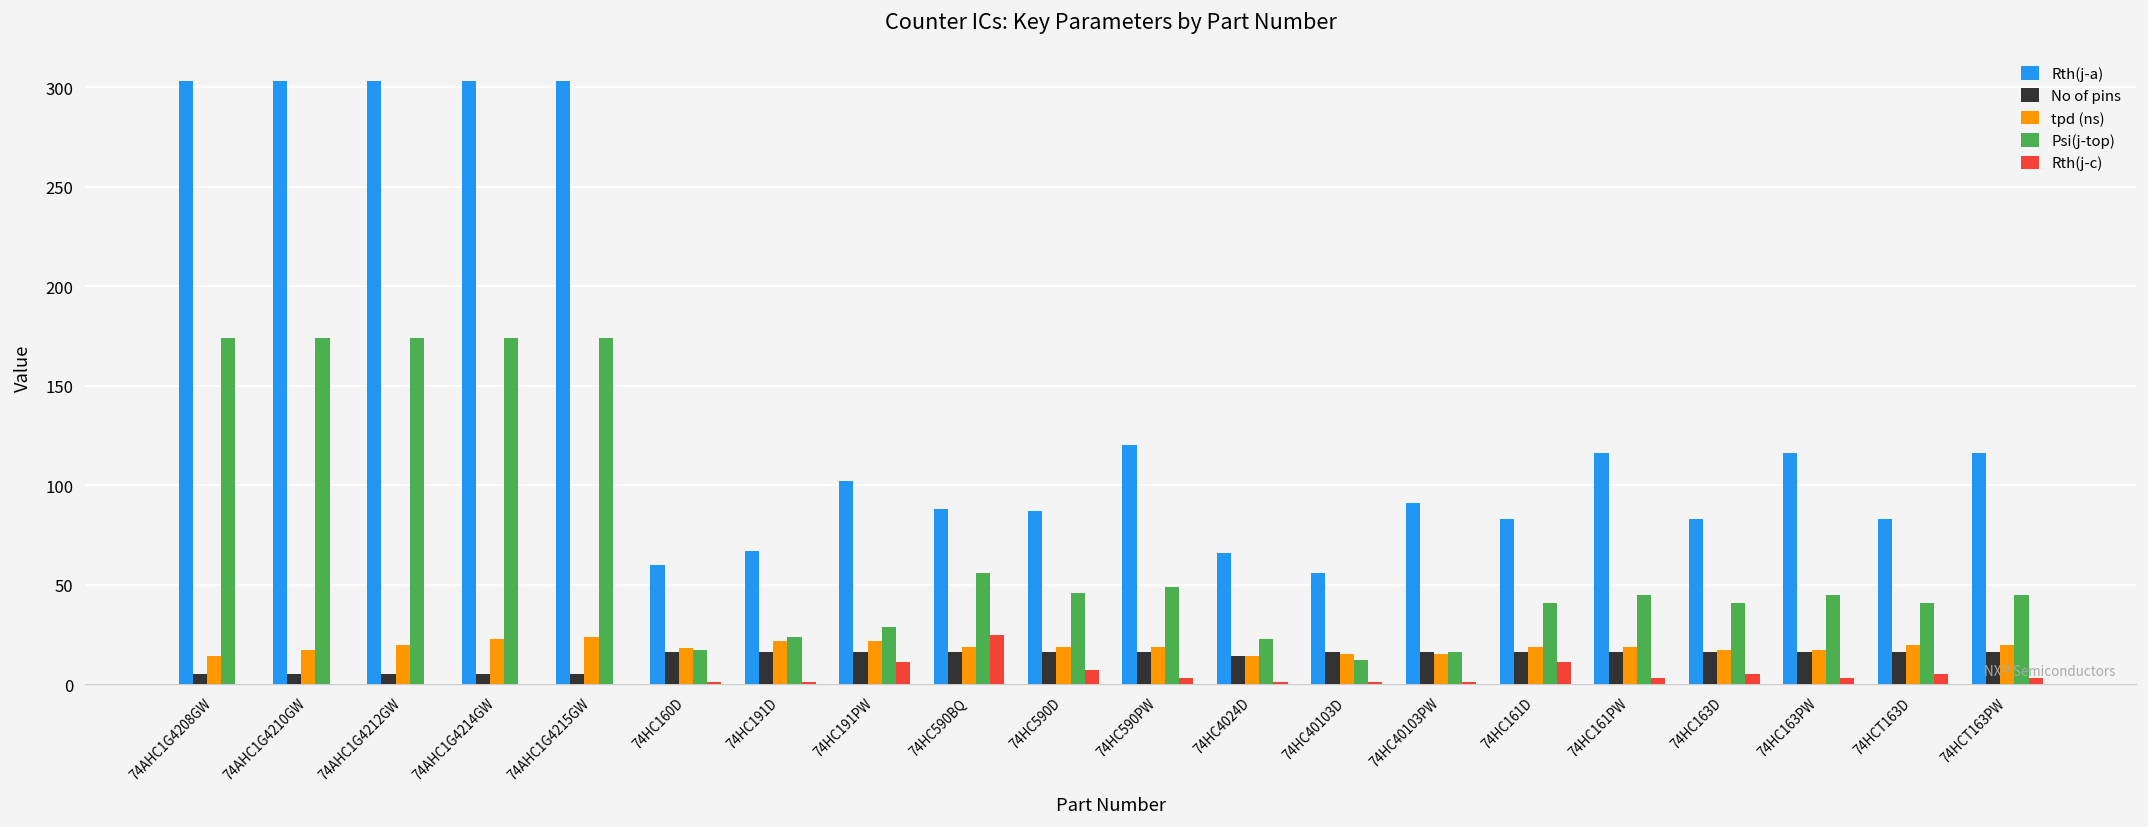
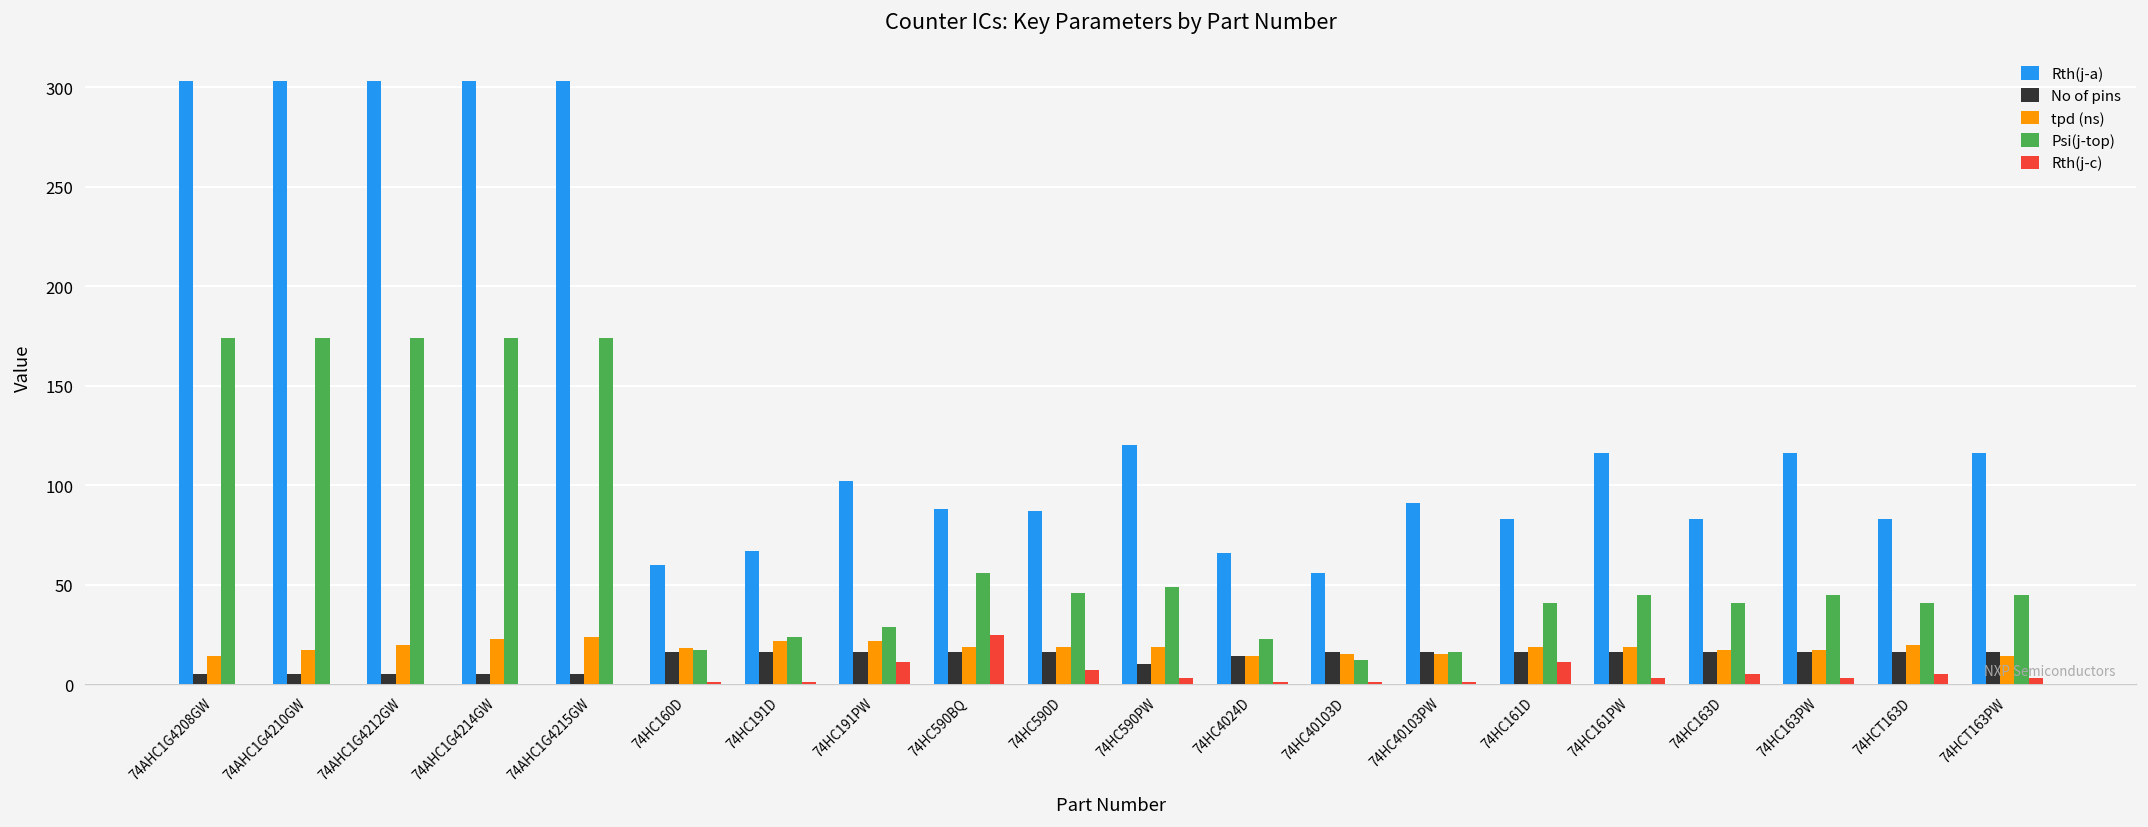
No of pins, 74HC590PW: 16 -> 10
tpd (ns), 74HCT163PW: 20 -> 14
